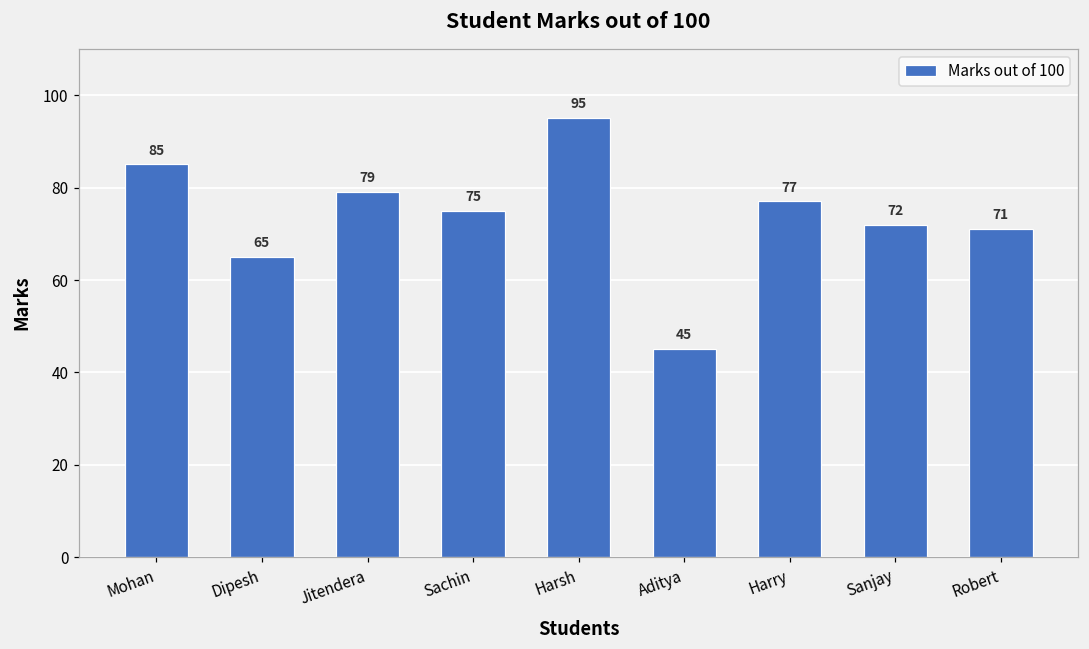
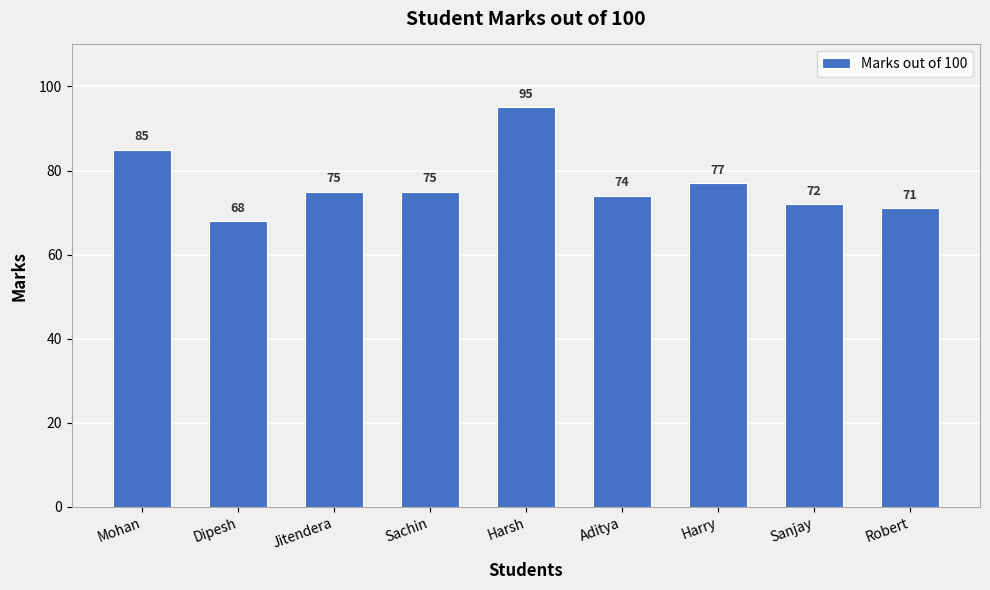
Dipesh: 65 -> 68
Jitendera: 79 -> 75
Aditya: 45 -> 74
